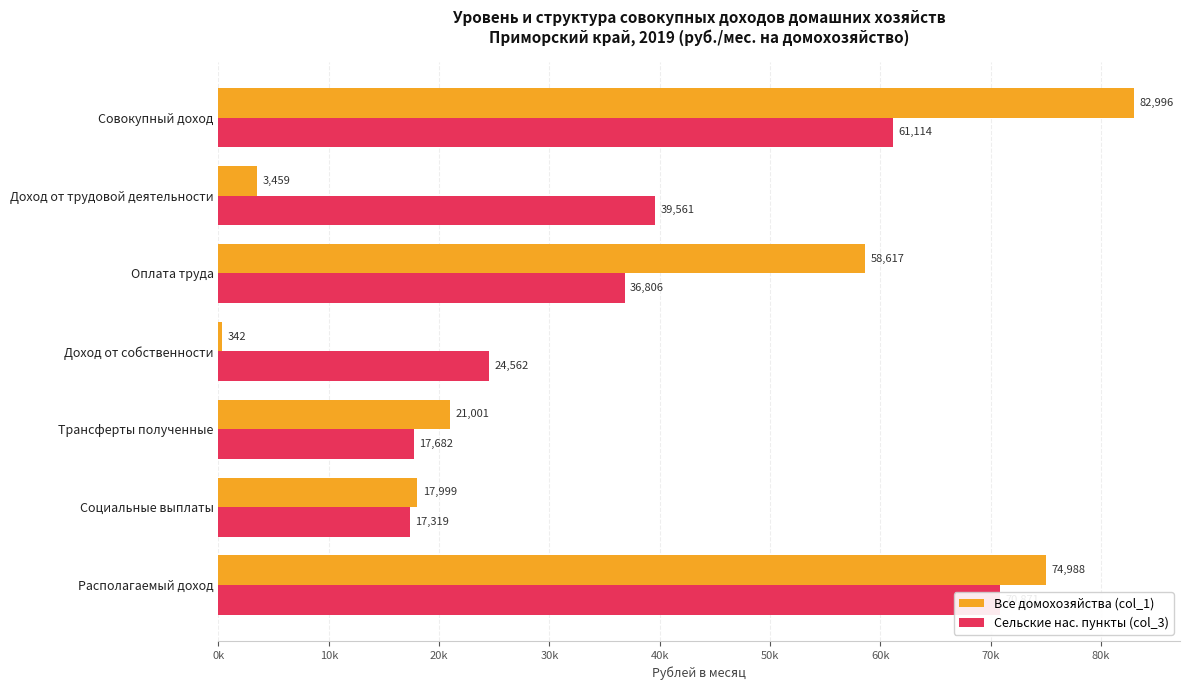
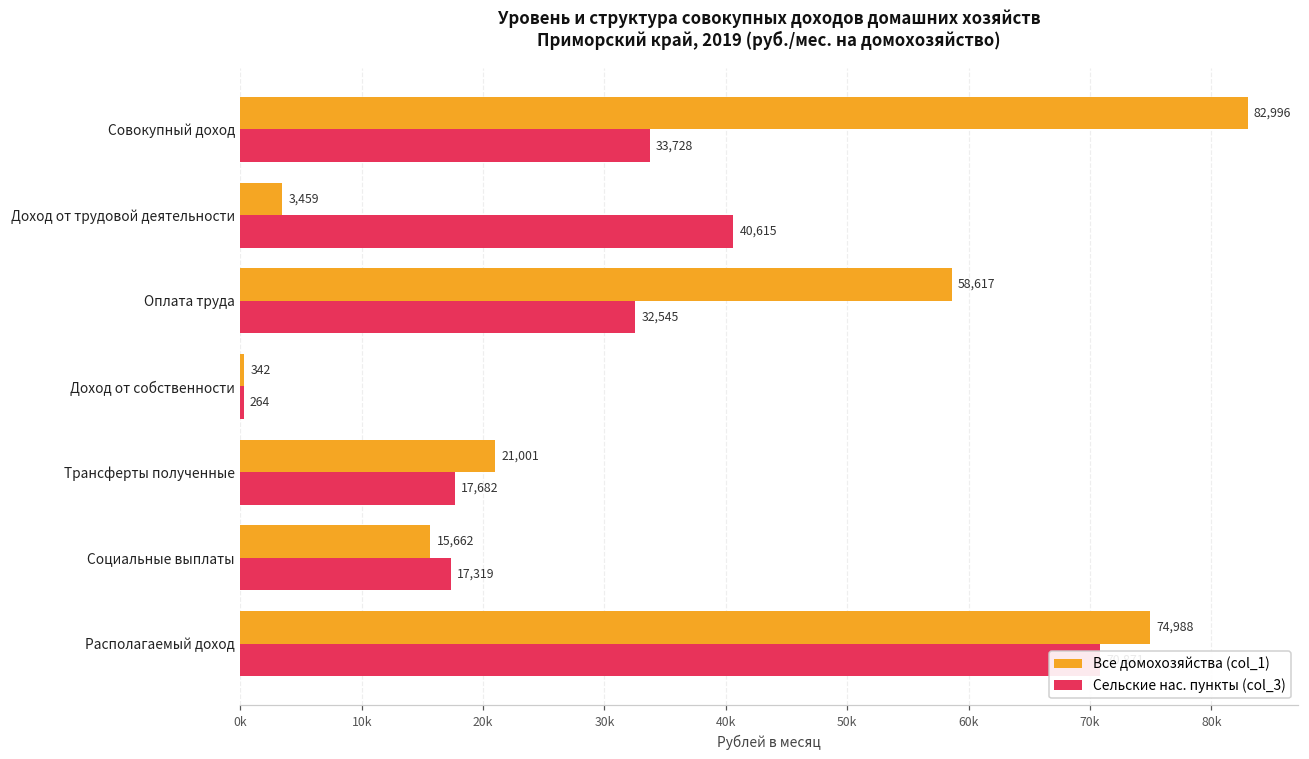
Сельские нас. пункты (col_3), Совокупный доход: 61,114 -> 33,728
Сельские нас. пункты (col_3), Доход от трудовой деятельности: 39,561 -> 40,615
Сельские нас. пункты (col_3), Оплата труда: 36,806 -> 32,545
Сельские нас. пункты (col_3), Доход от собственности: 24,562 -> 264
Все домохозяйства (col_1), Социальные выплаты: 17,999 -> 15,662
